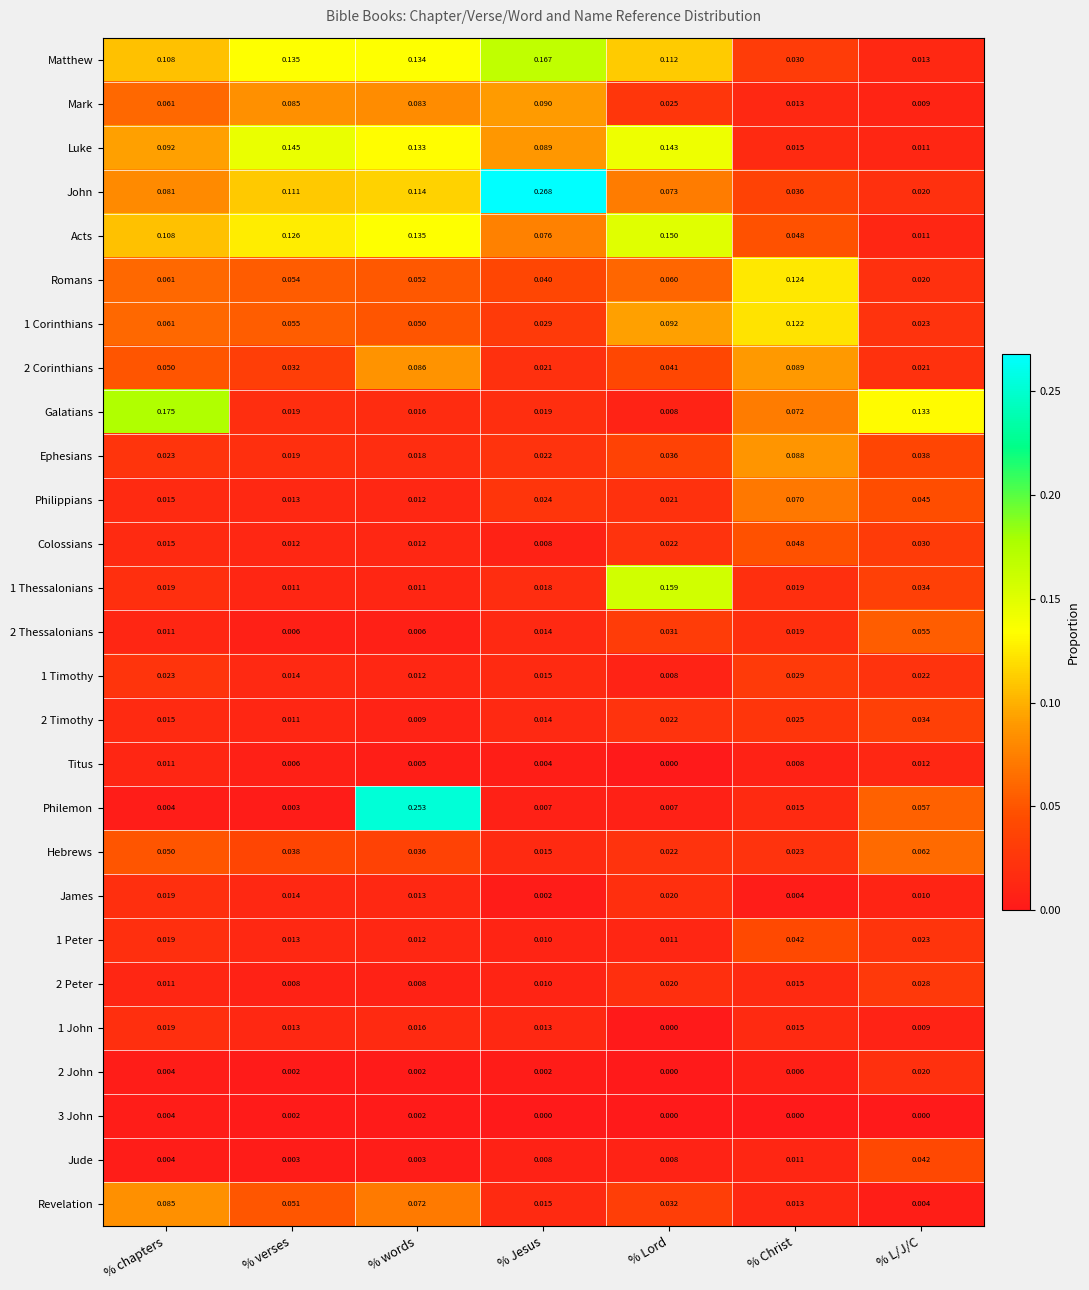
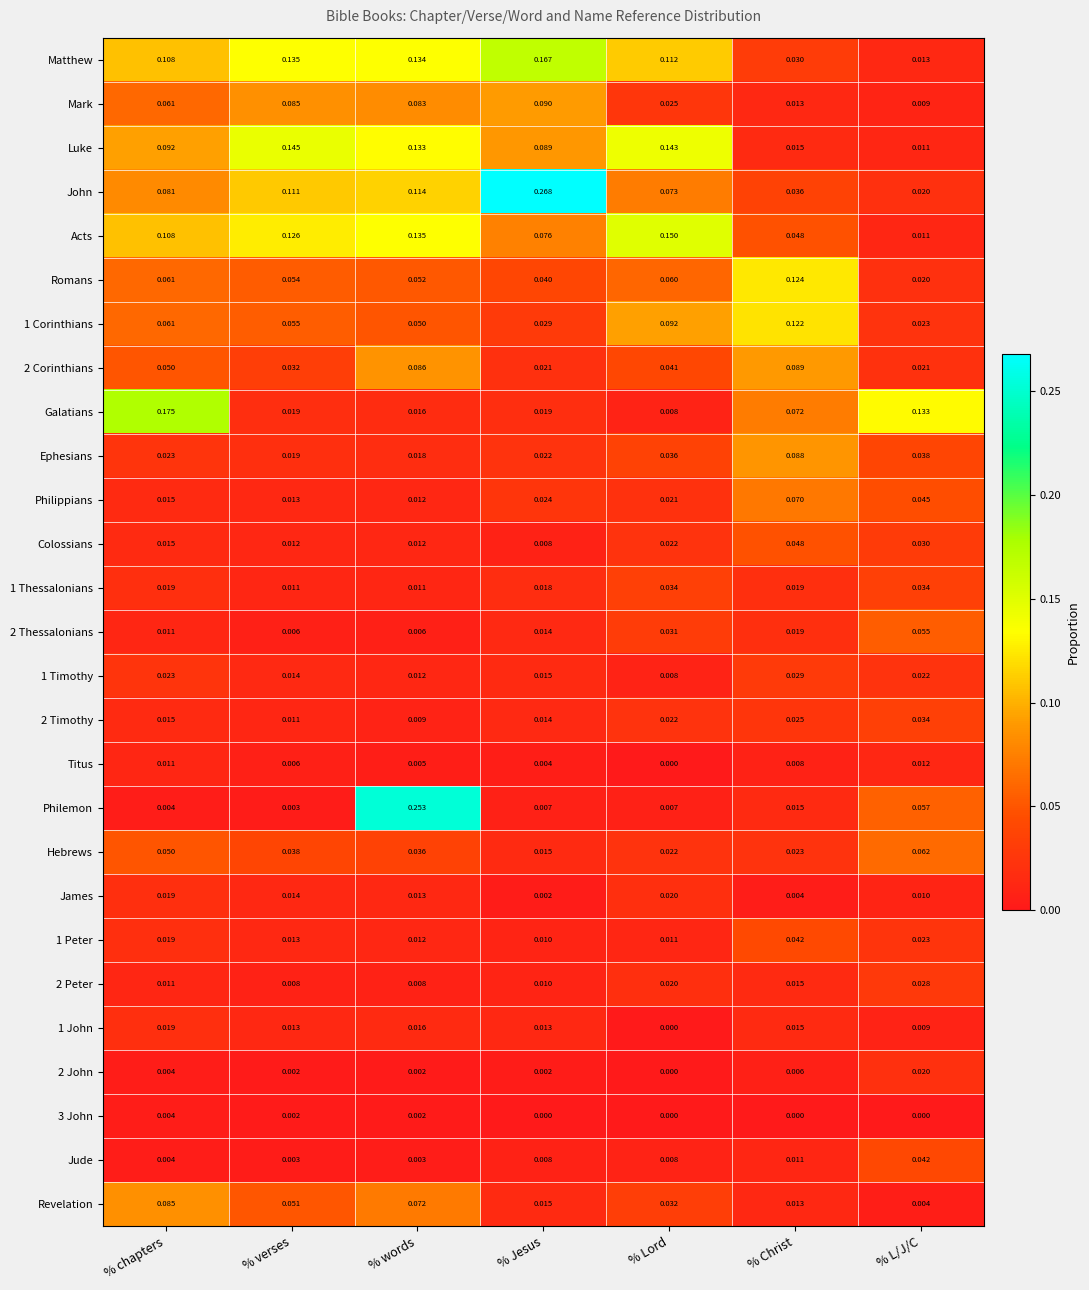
1 Thessalonians, % Lord: 0.159 -> 0.034
